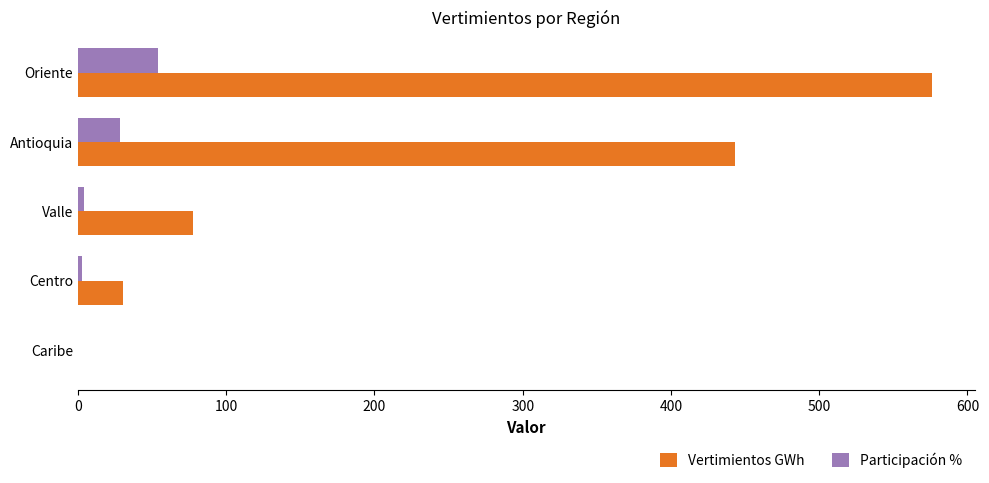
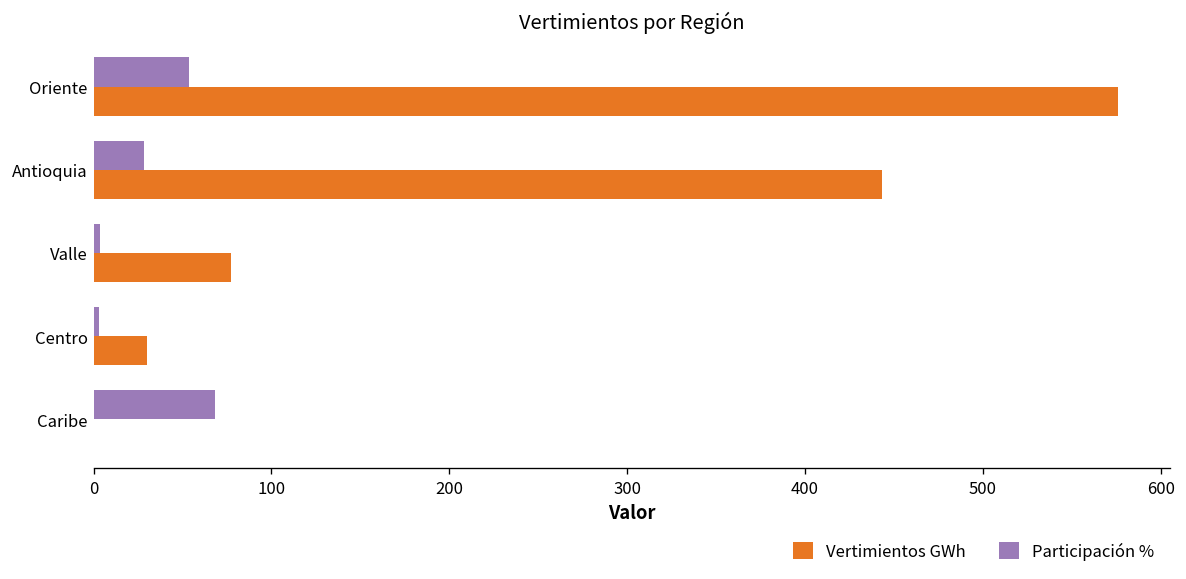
Participación %, Caribe: 0 -> 68
